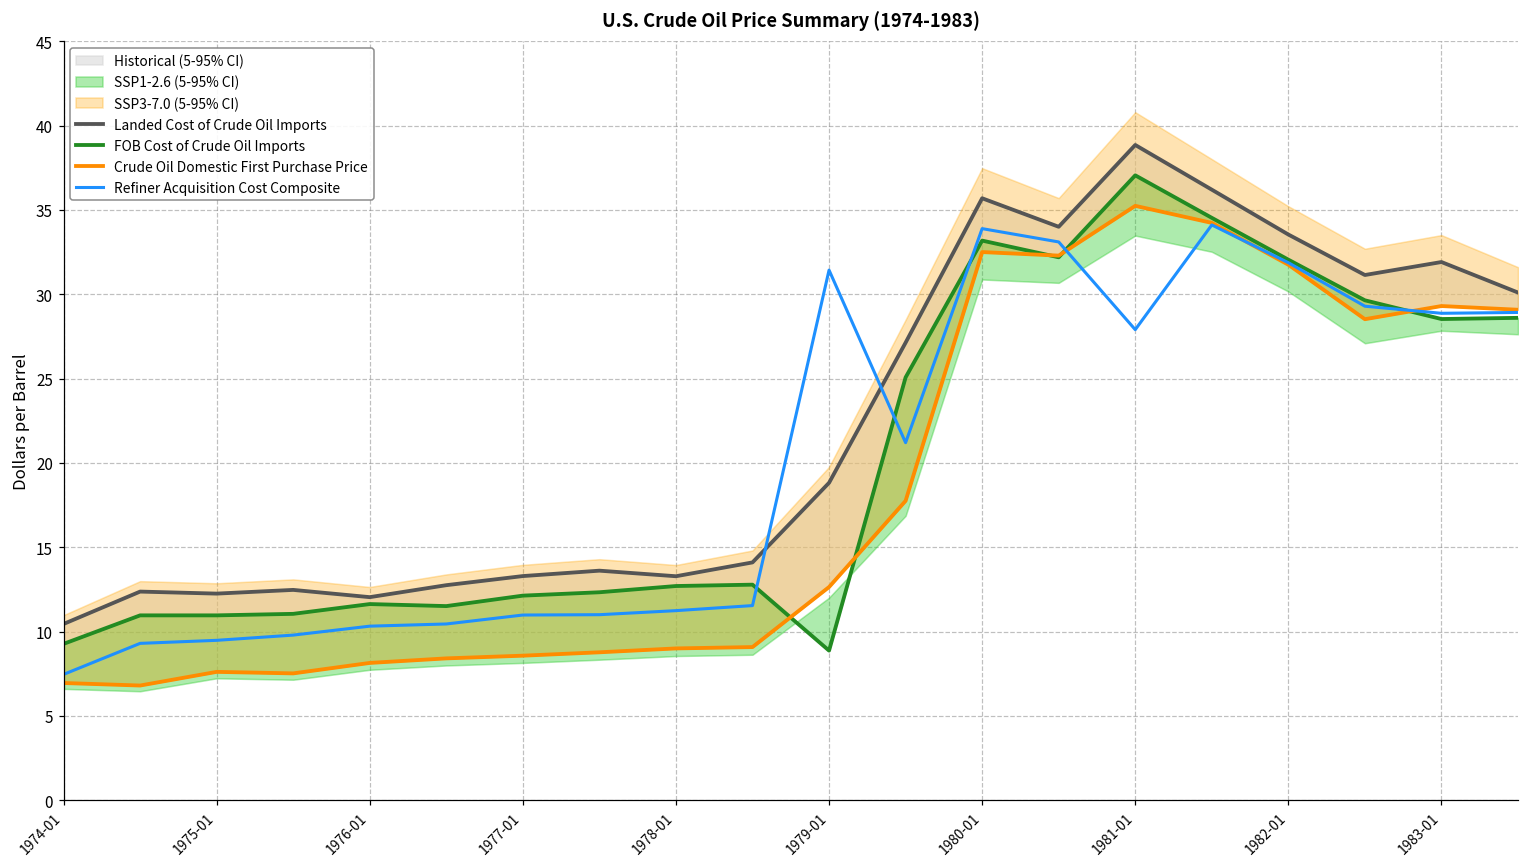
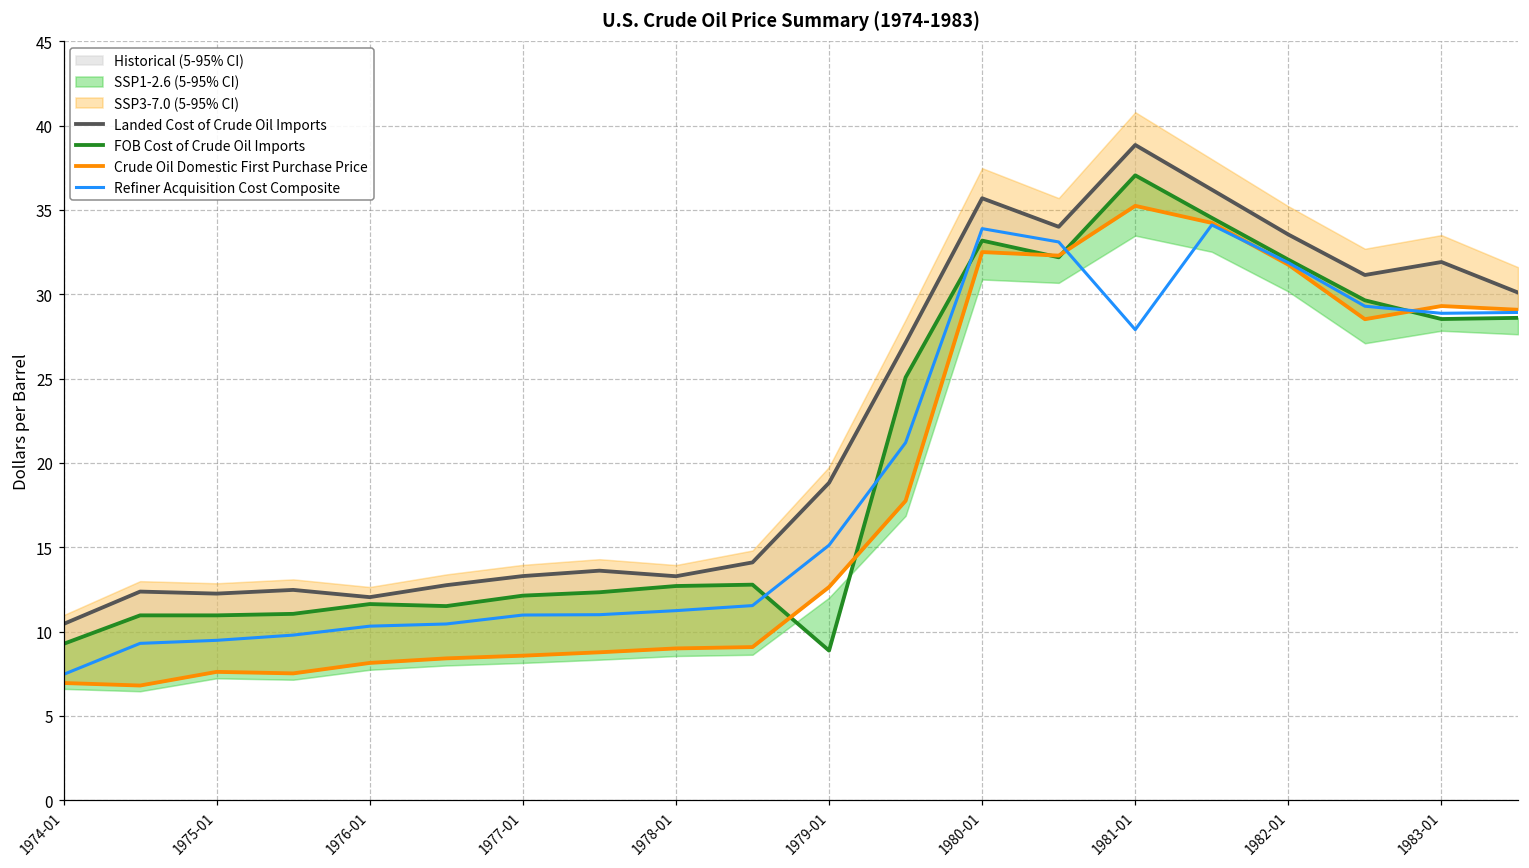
Refiner Acquisition Cost Composite, 1979-01: 31.4 -> 15.1
